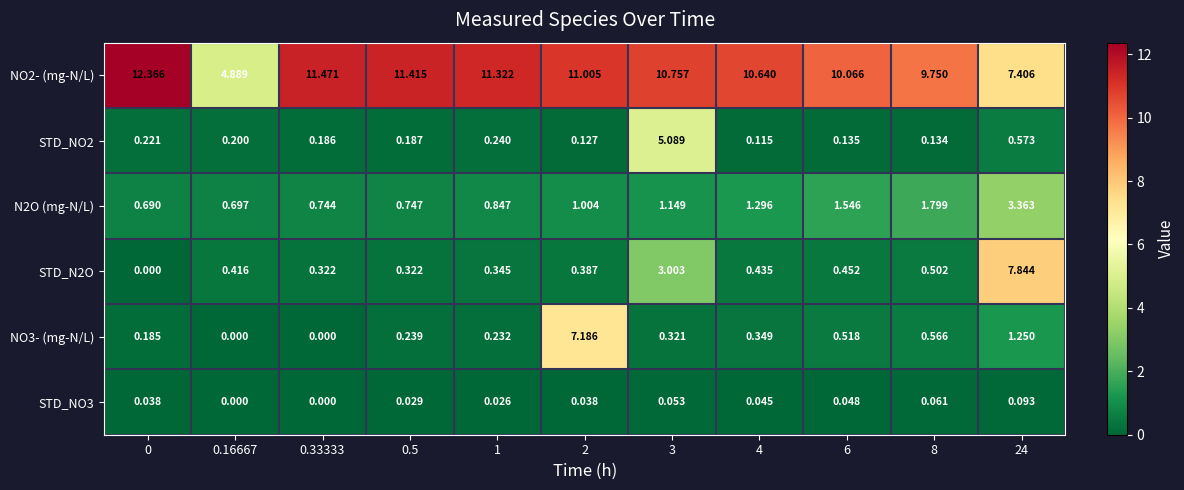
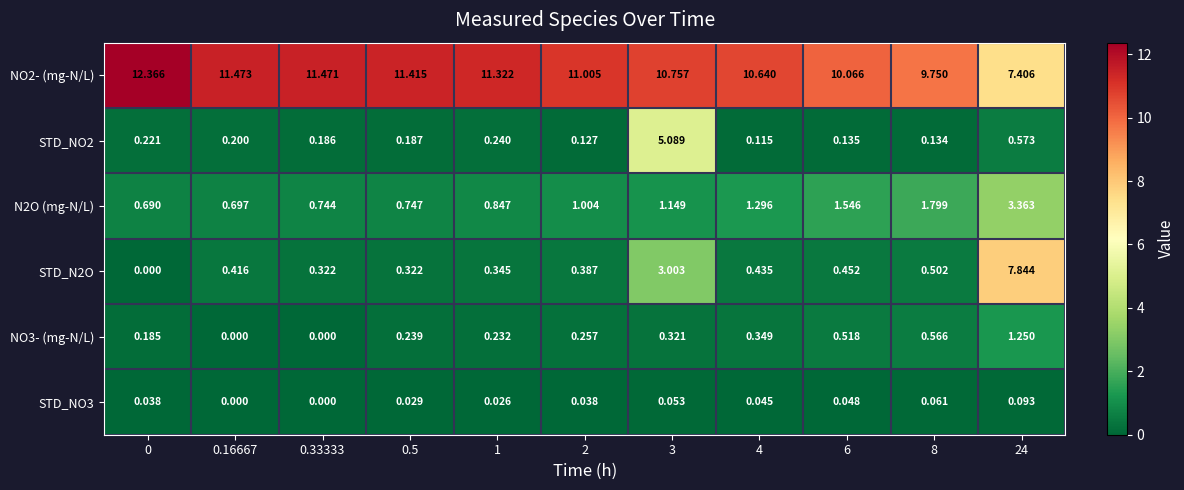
NO2- (mg-N/L), 0.16667: 4.889 -> 11.473
NO3- (mg-N/L), 2: 7.186 -> 0.257
